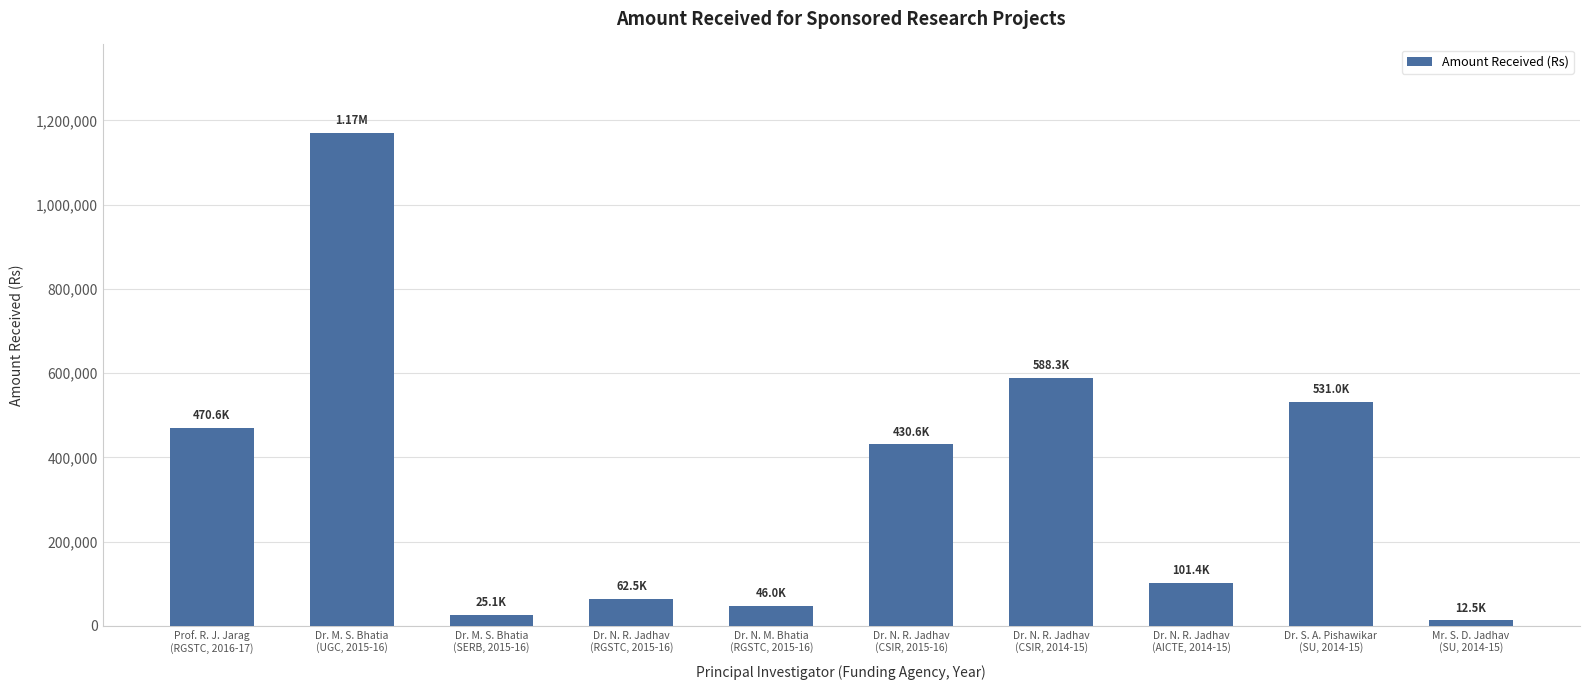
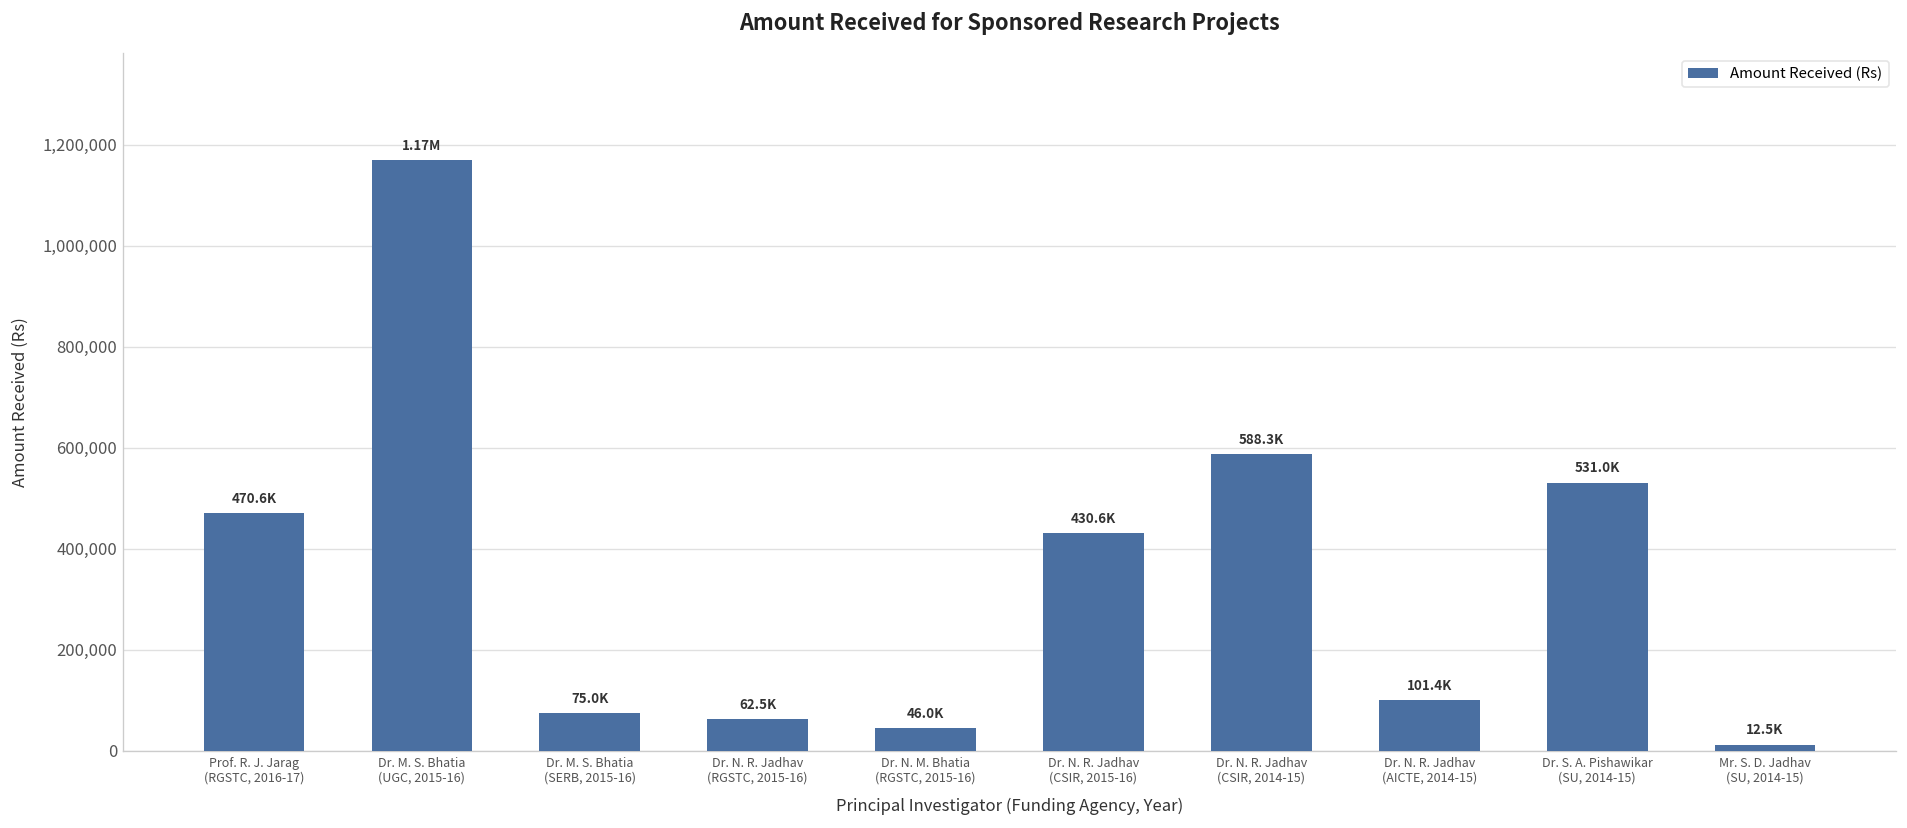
Dr. M. S. Bhatia (SERB, 2015-16): 25.1K -> 75.0K
